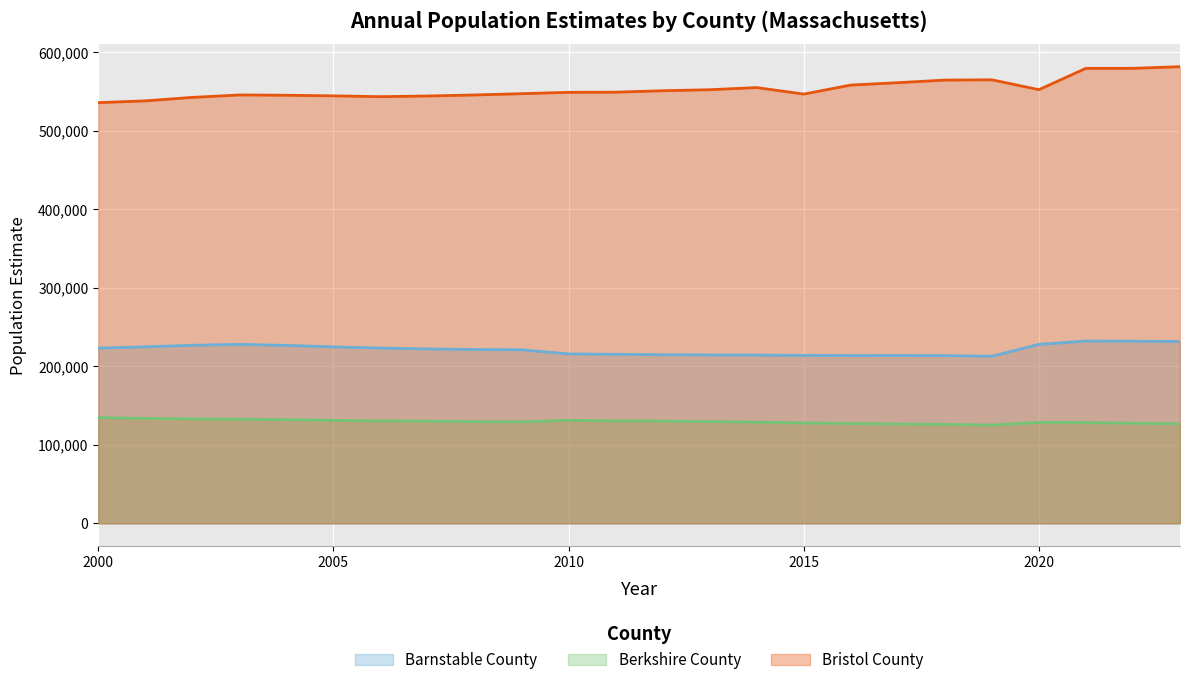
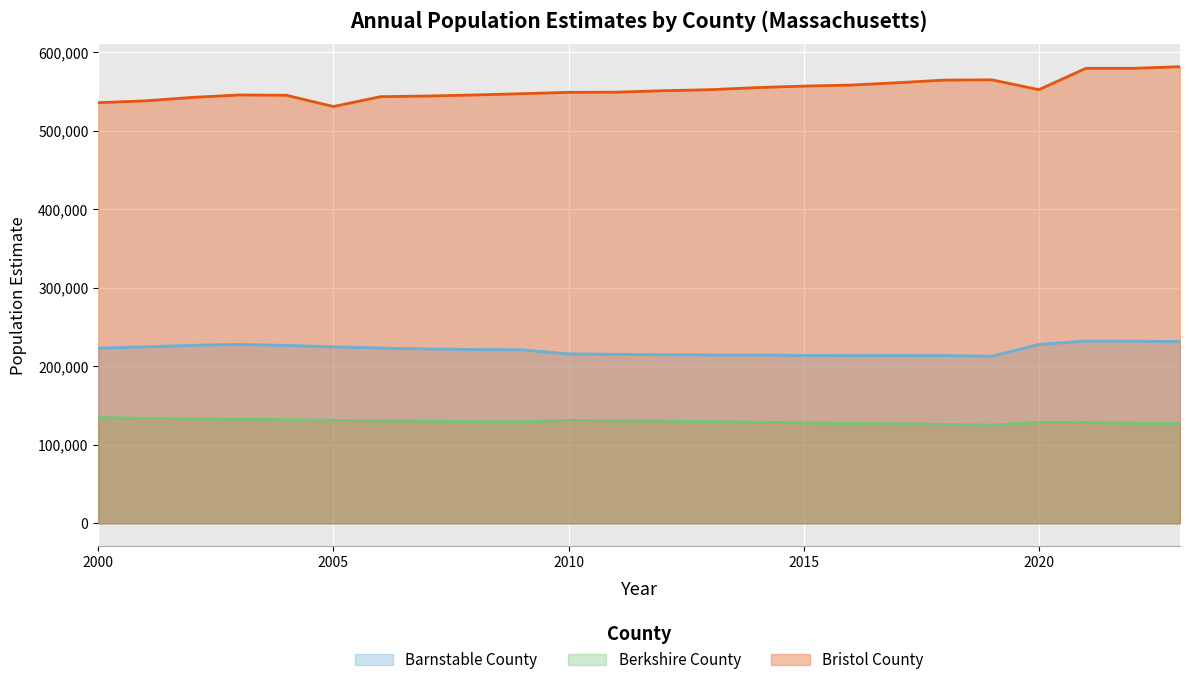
Bristol County, 2005: 540,000 -> 530,000
Bristol County, 2015: 550,000 -> 560,000
